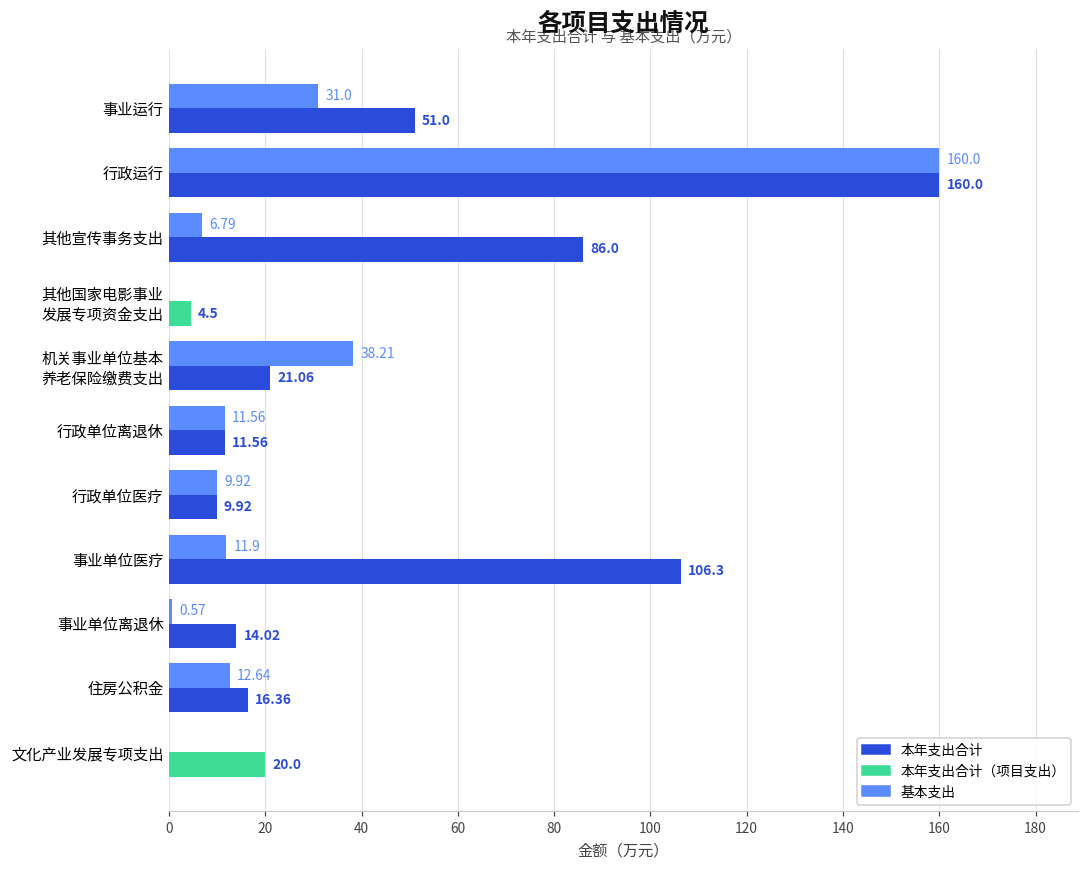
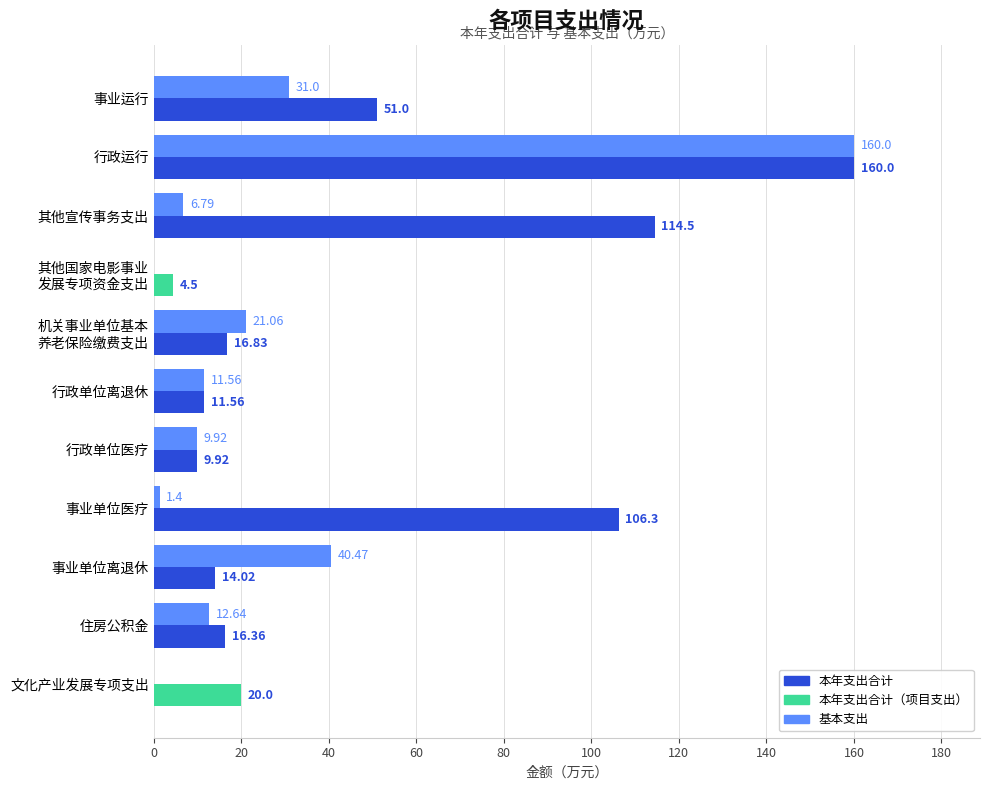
本年支出合计, 其他宣传事务支出: 86.0 -> 114.5
基本支出, 机关事业单位基本 养老保险缴费支出: 38.21 -> 21.06
本年支出合计, 机关事业单位基本 养老保险缴费支出: 21.06 -> 16.83
基本支出, 事业单位医疗: 11.9 -> 1.4
基本支出, 事业单位离退休: 0.57 -> 40.47
